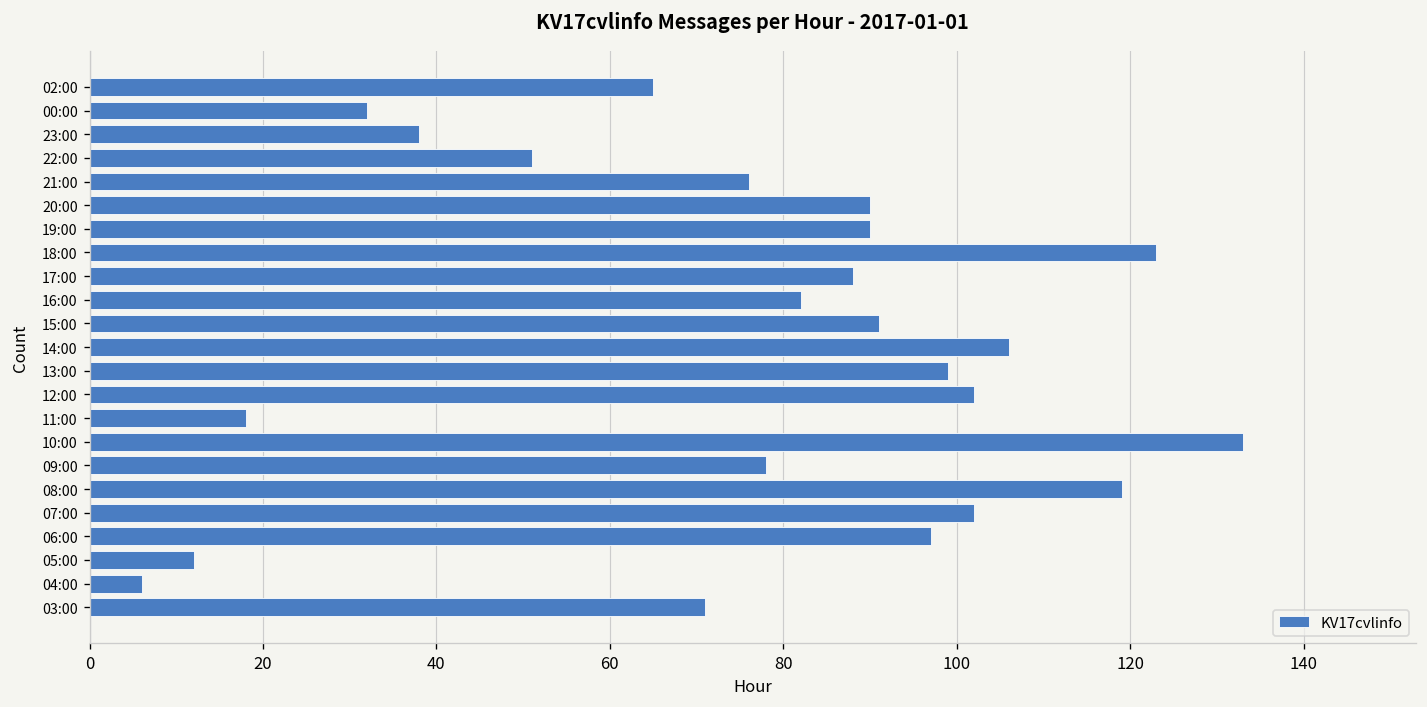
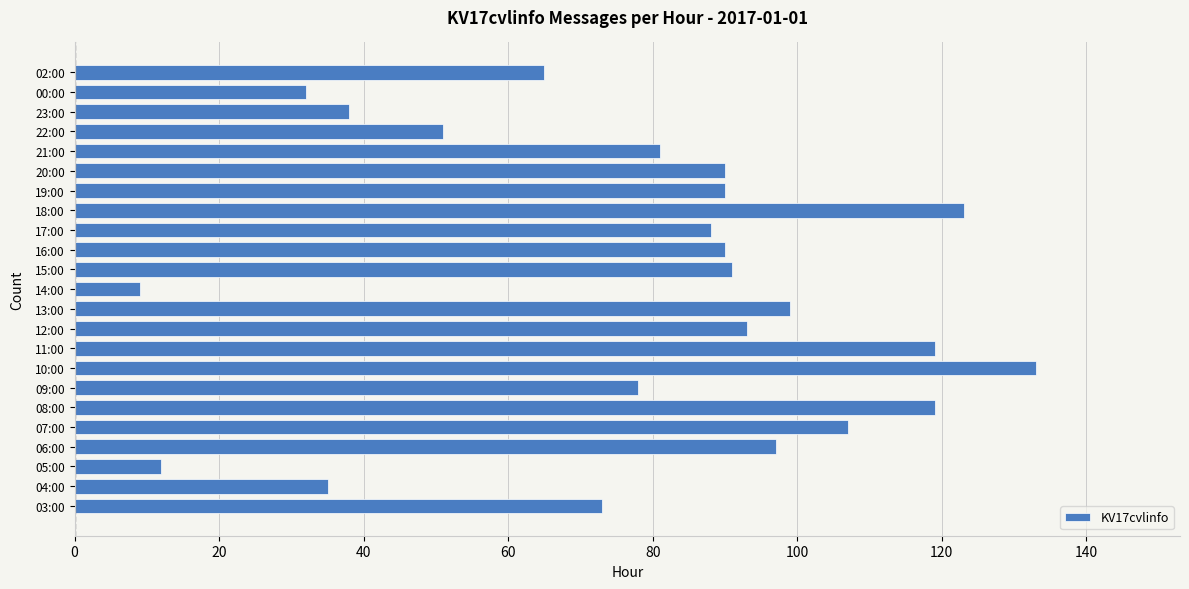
21:00: 76 -> 81
16:00: 82 -> 90
14:00: 106 -> 9
12:00: 102 -> 93
11:00: 18 -> 119
07:00: 102 -> 107
04:00: 6 -> 35
03:00: 71 -> 73
